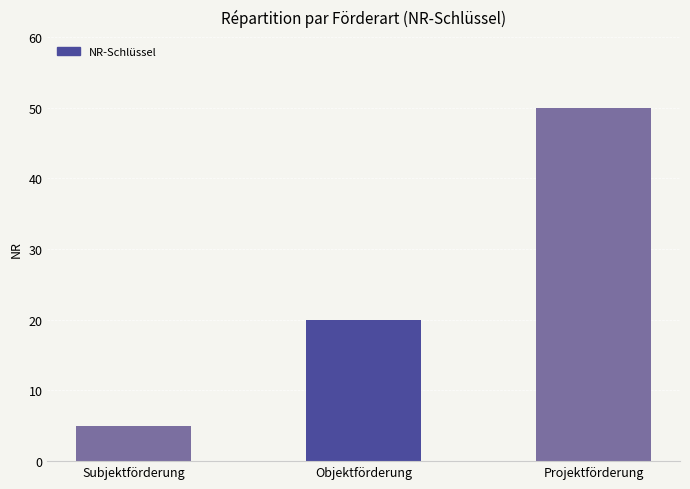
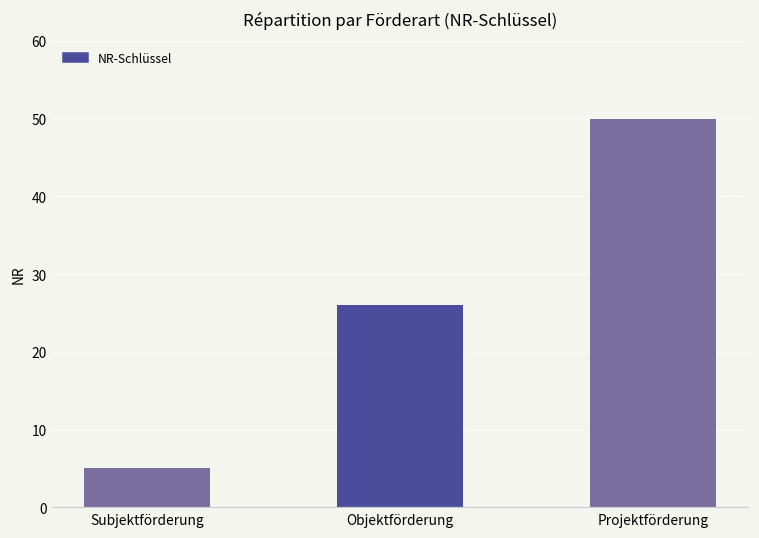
Objektförderung: 20 -> 26
